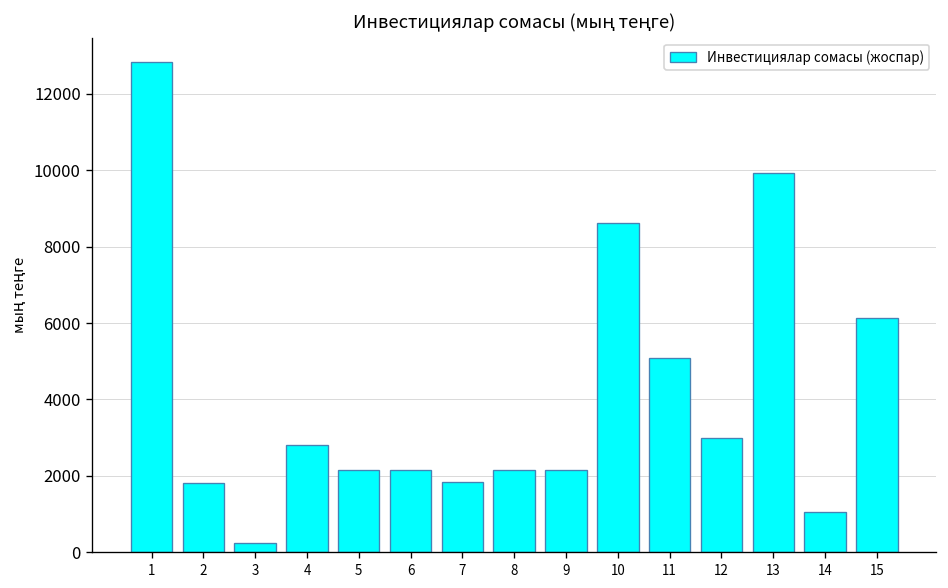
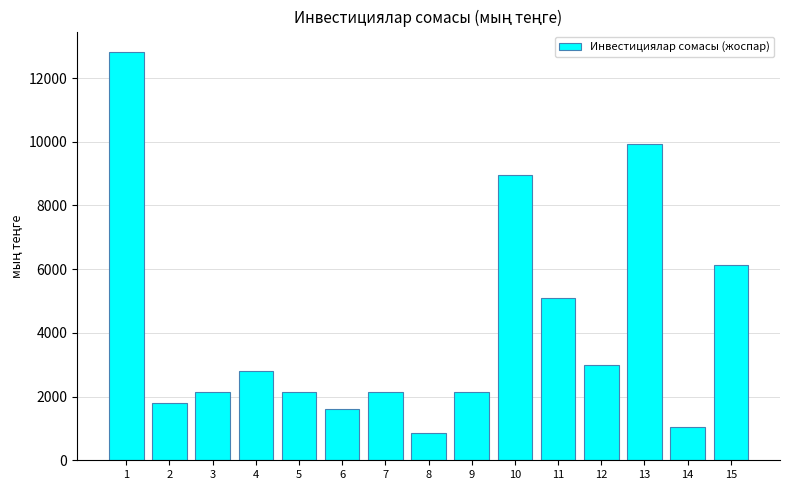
3: 300 -> 2200
6: 2200 -> 1600
7: 1800 -> 2200
8: 2200 -> 800
10: 8600 -> 9000
